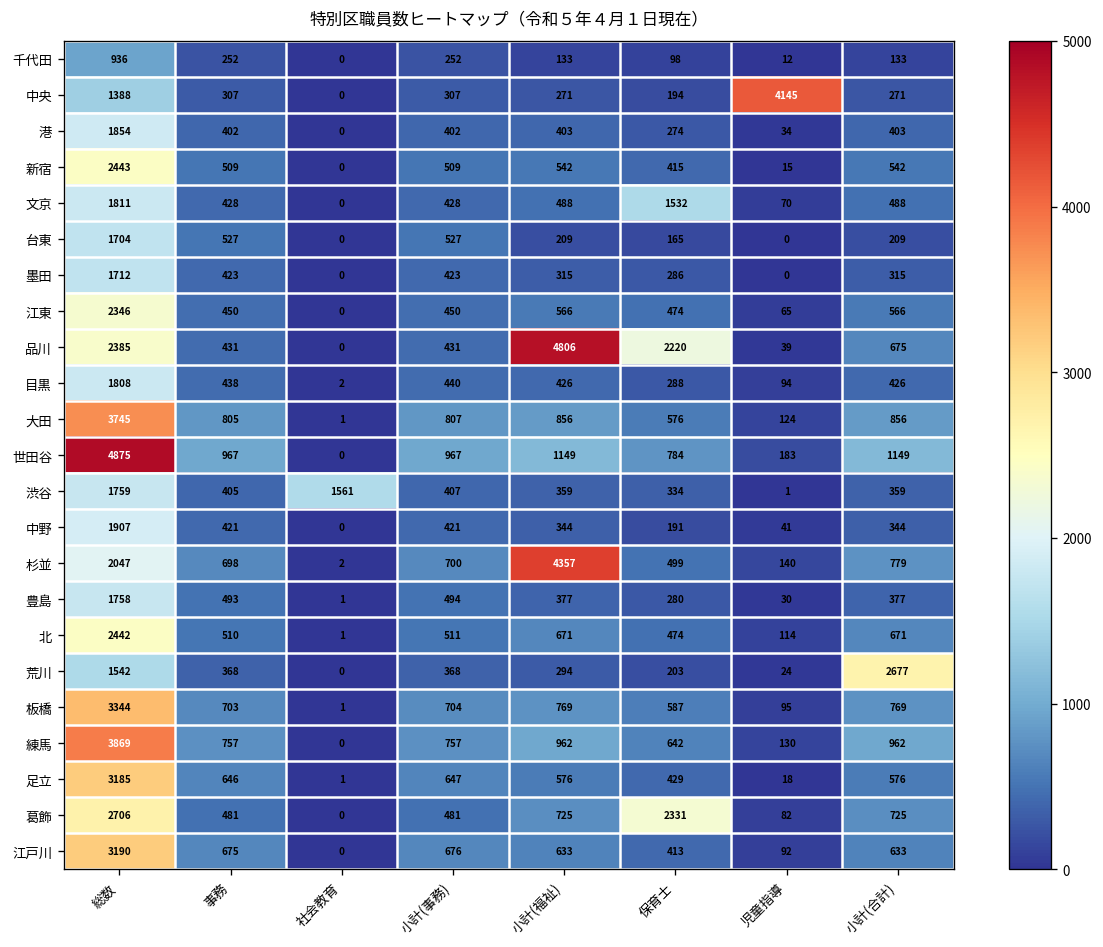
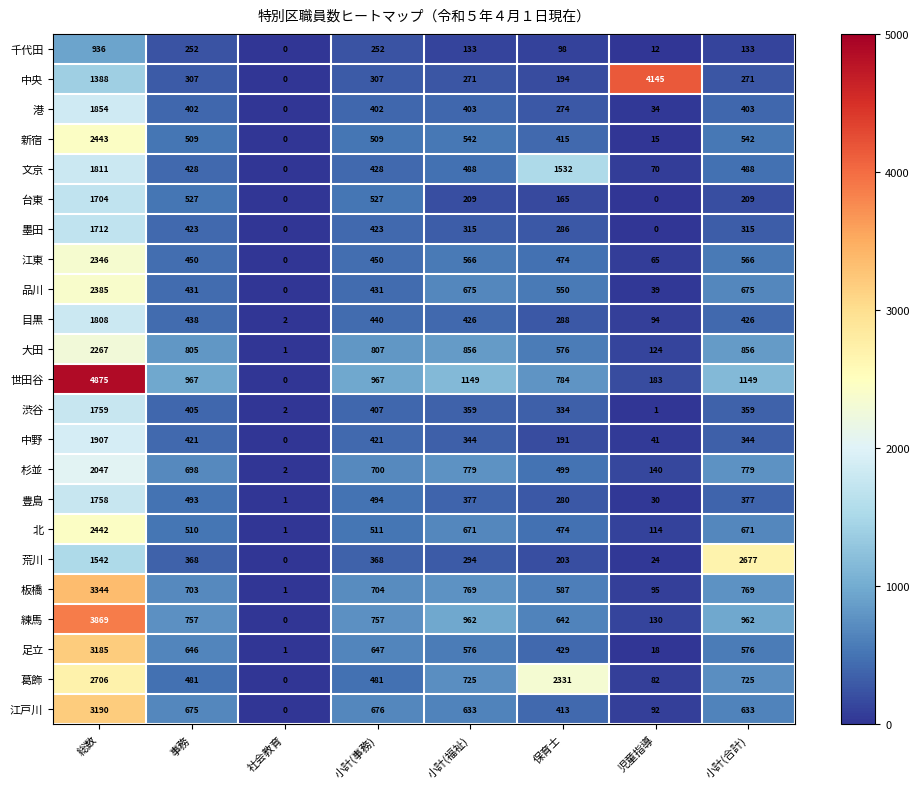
品川, 小計(福祉): 4806 -> 675
品川, 保育士: 2220 -> 550
大田, 総数: 3745 -> 2267
渋谷, 社会教育: 1561 -> 2
杉並, 小計(福祉): 4357 -> 779
